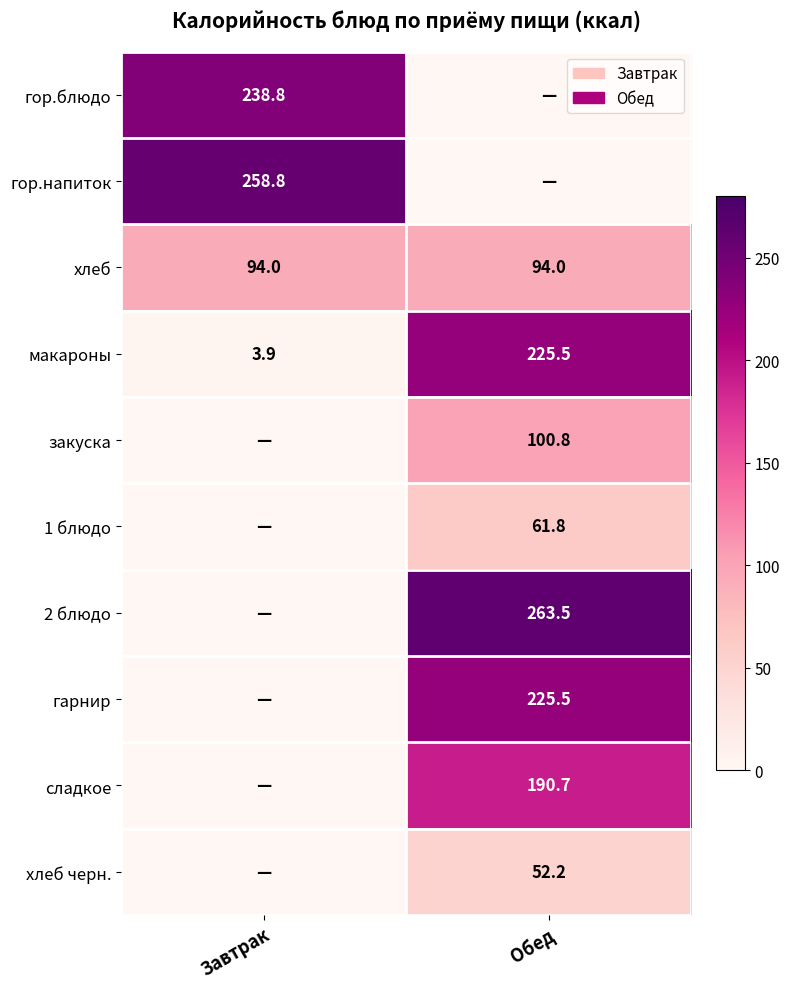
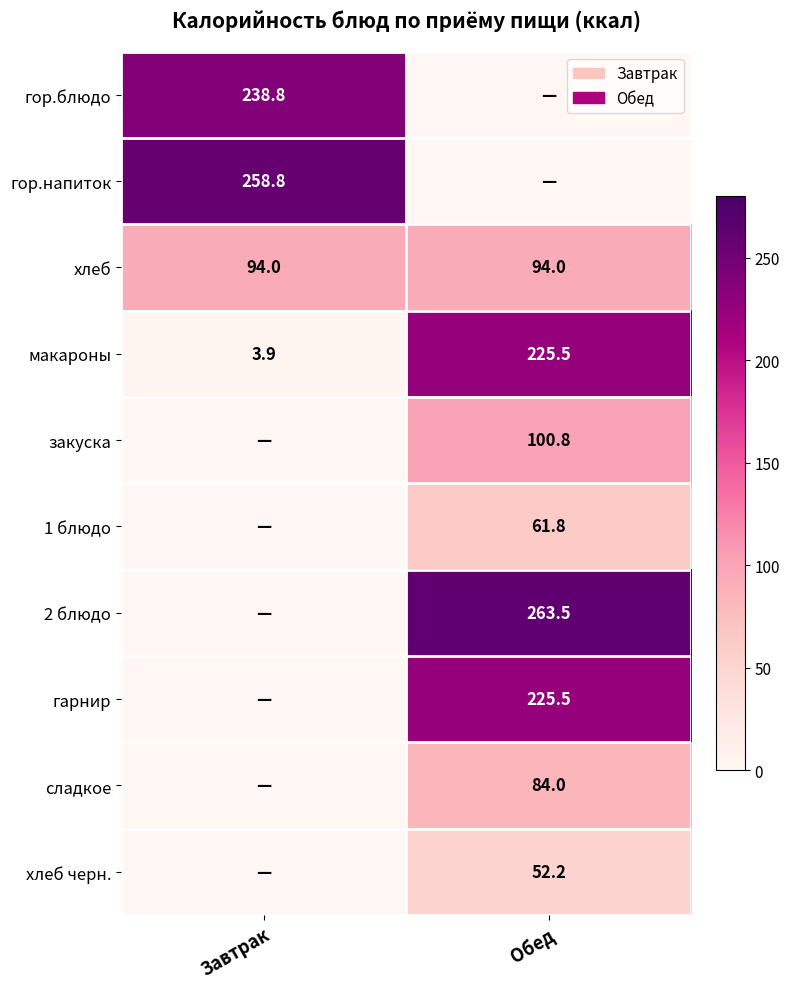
сладкое, Обед: 190.7 -> 84.0
